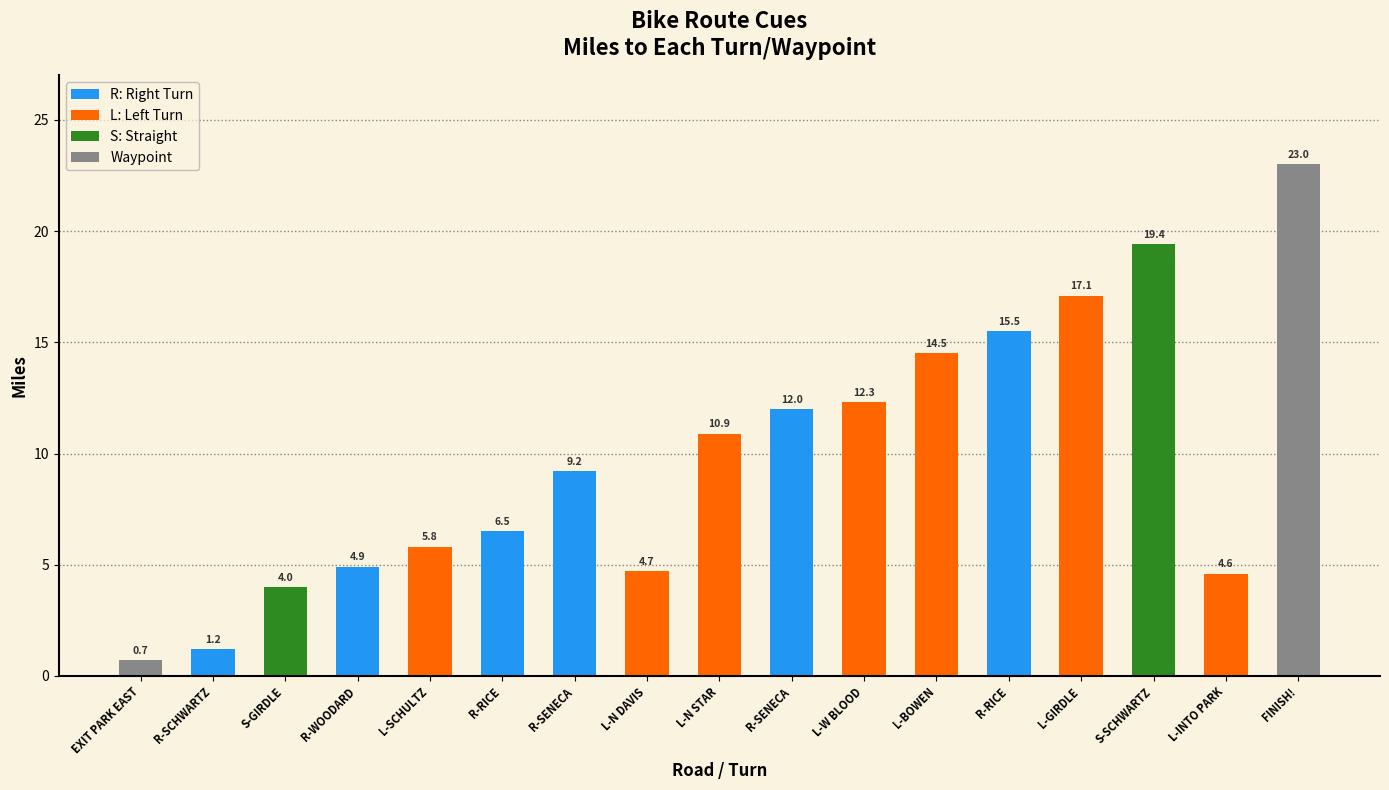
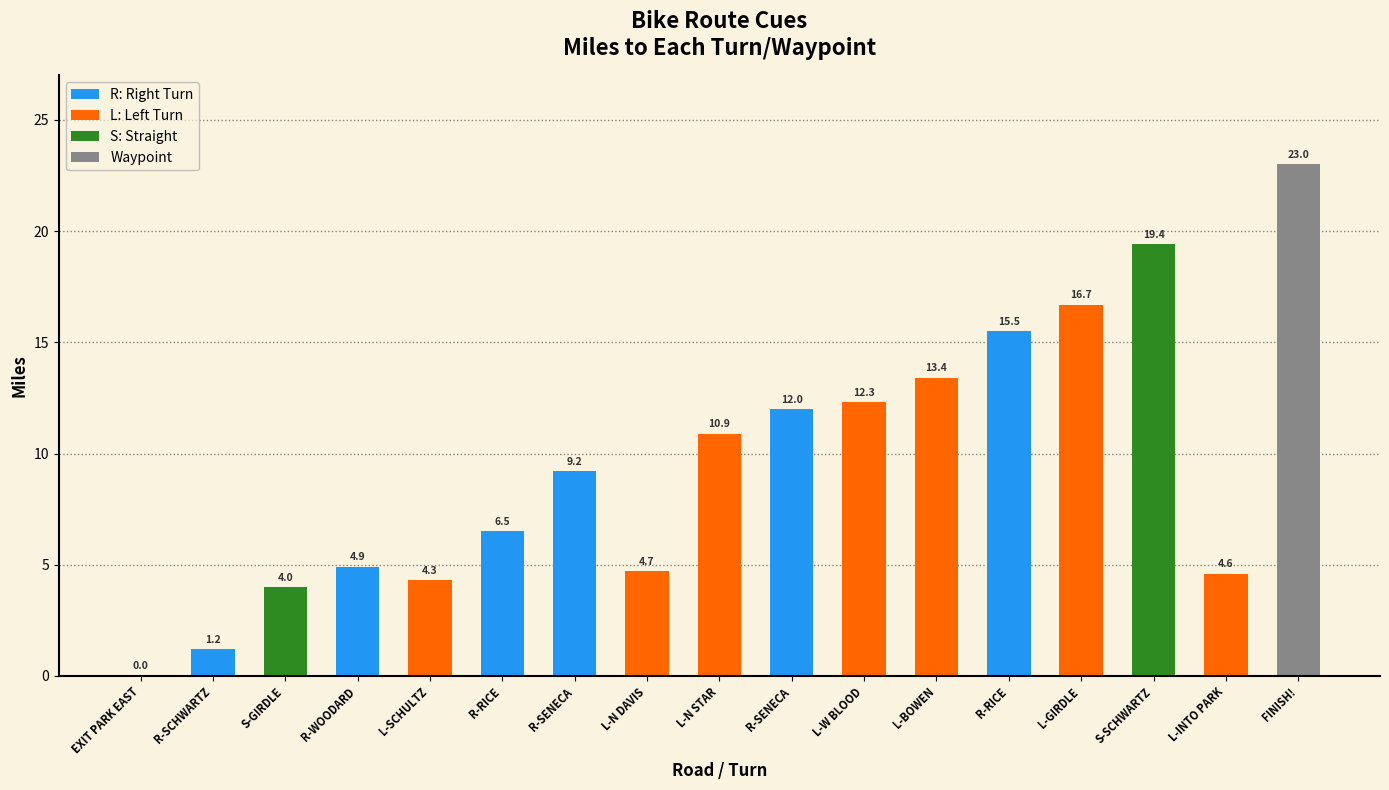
Waypoint, EXIT PARK EAST: 0.7 -> 0.0
L: Left Turn, L-SCHULTZ: 5.8 -> 4.3
L: Left Turn, L-BOWEN: 14.5 -> 13.4
L: Left Turn, L-GIRDLE: 17.1 -> 16.7
